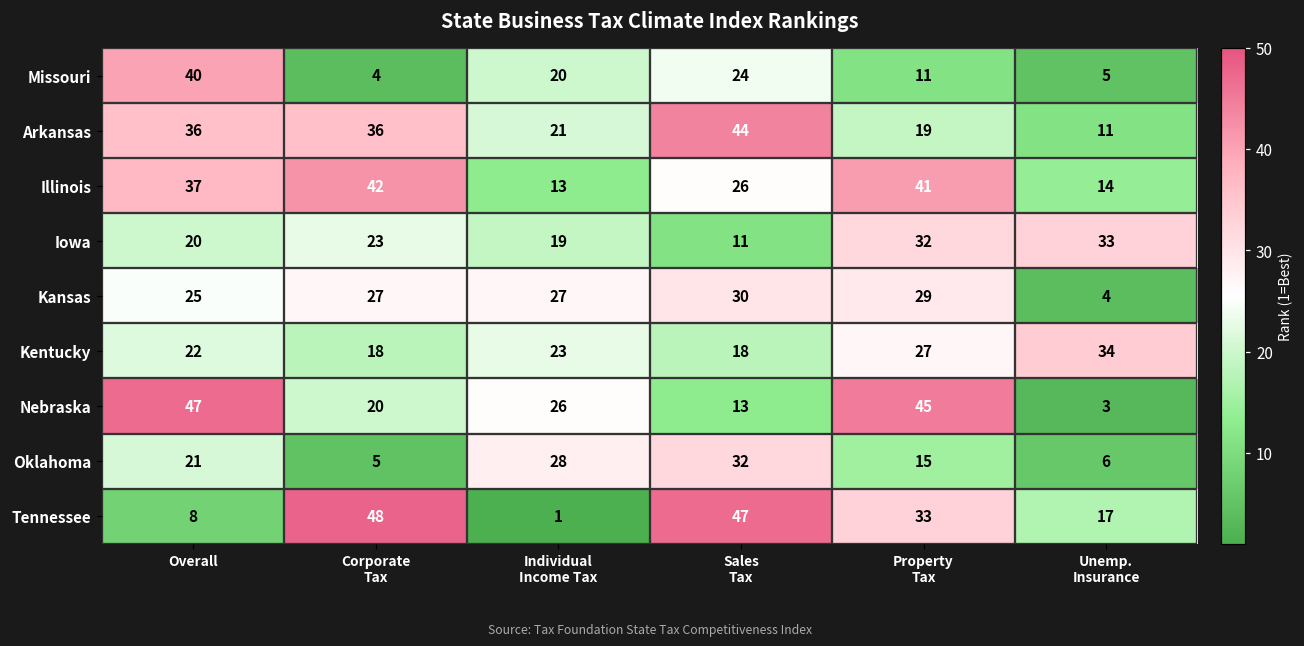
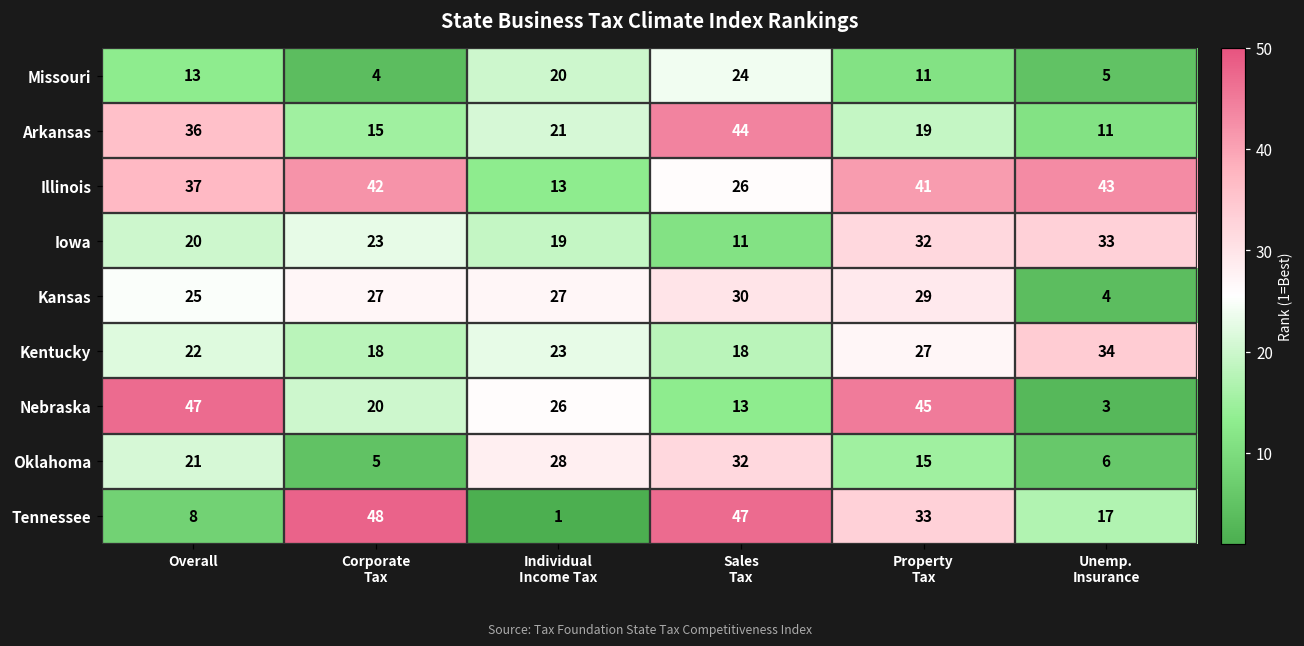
Missouri, Overall: 40 -> 13
Arkansas, Corporate Tax: 36 -> 15
Illinois, Unemp. Insurance: 14 -> 43
